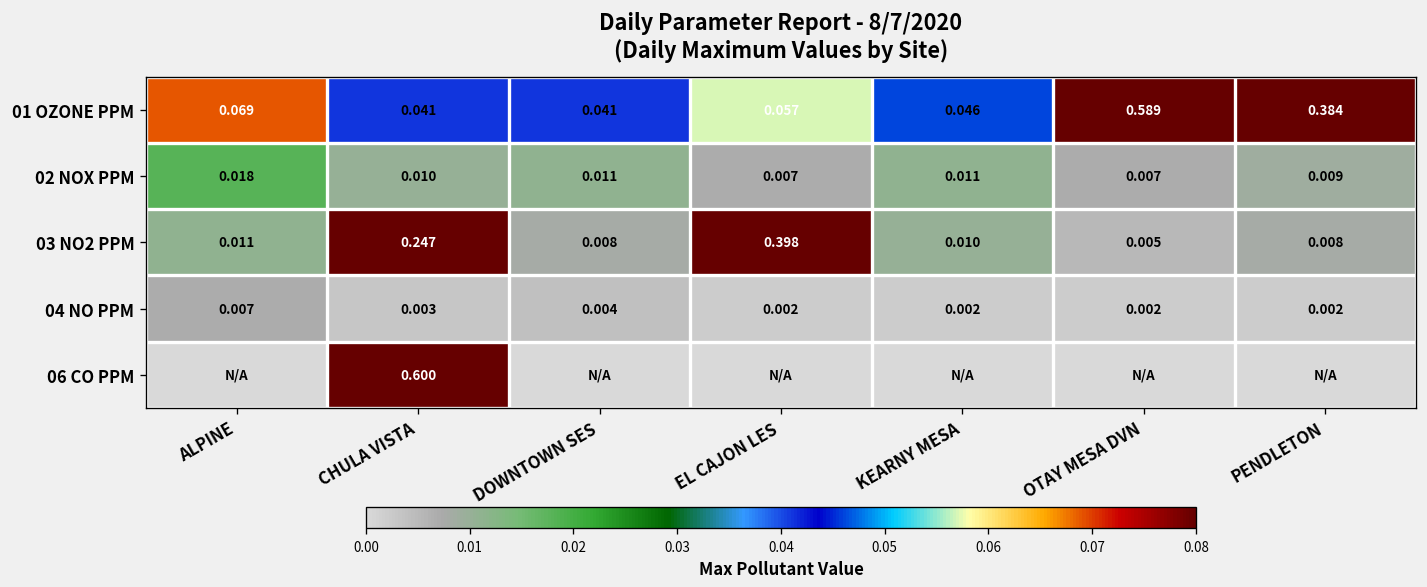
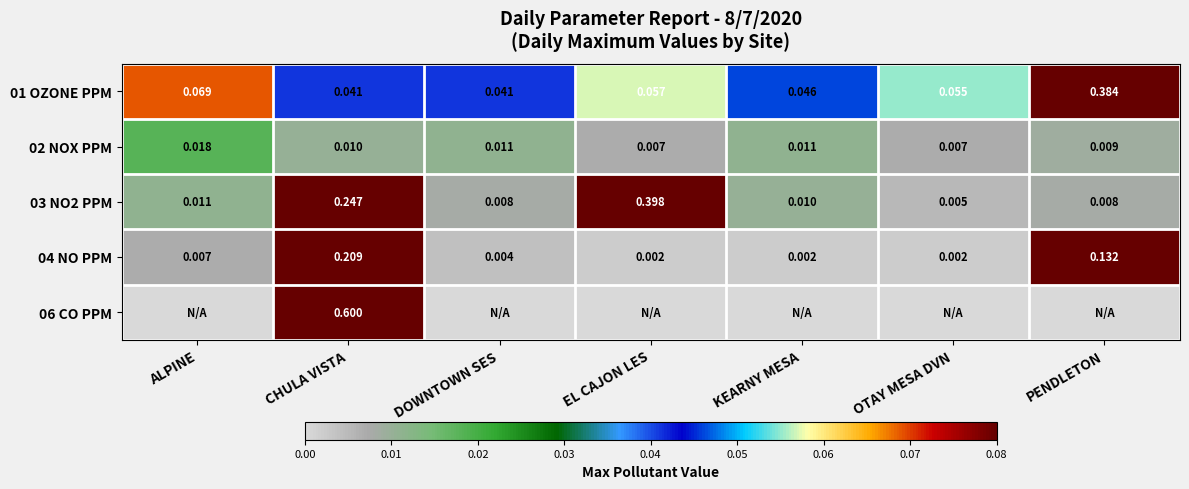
01 OZONE PPM, OTAY MESA DVN: 0.589 -> 0.055
04 NO PPM, CHULA VISTA: 0.003 -> 0.209
04 NO PPM, PENDLETON: 0.002 -> 0.132
